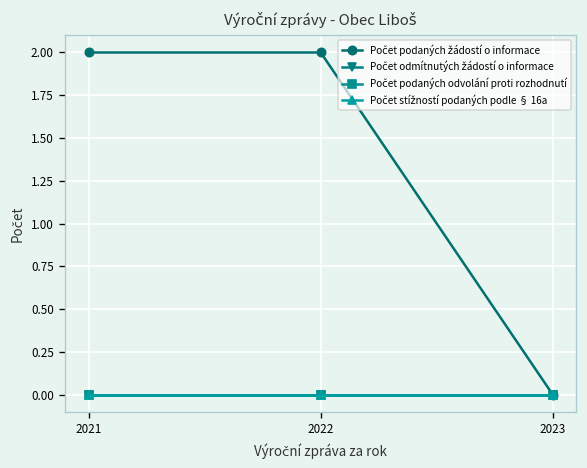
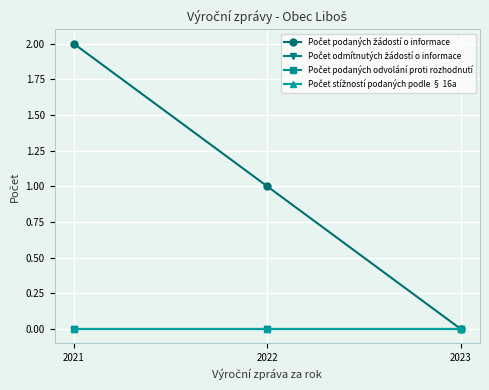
Počet podaných žádostí o informace, 2022: 2 -> 1
